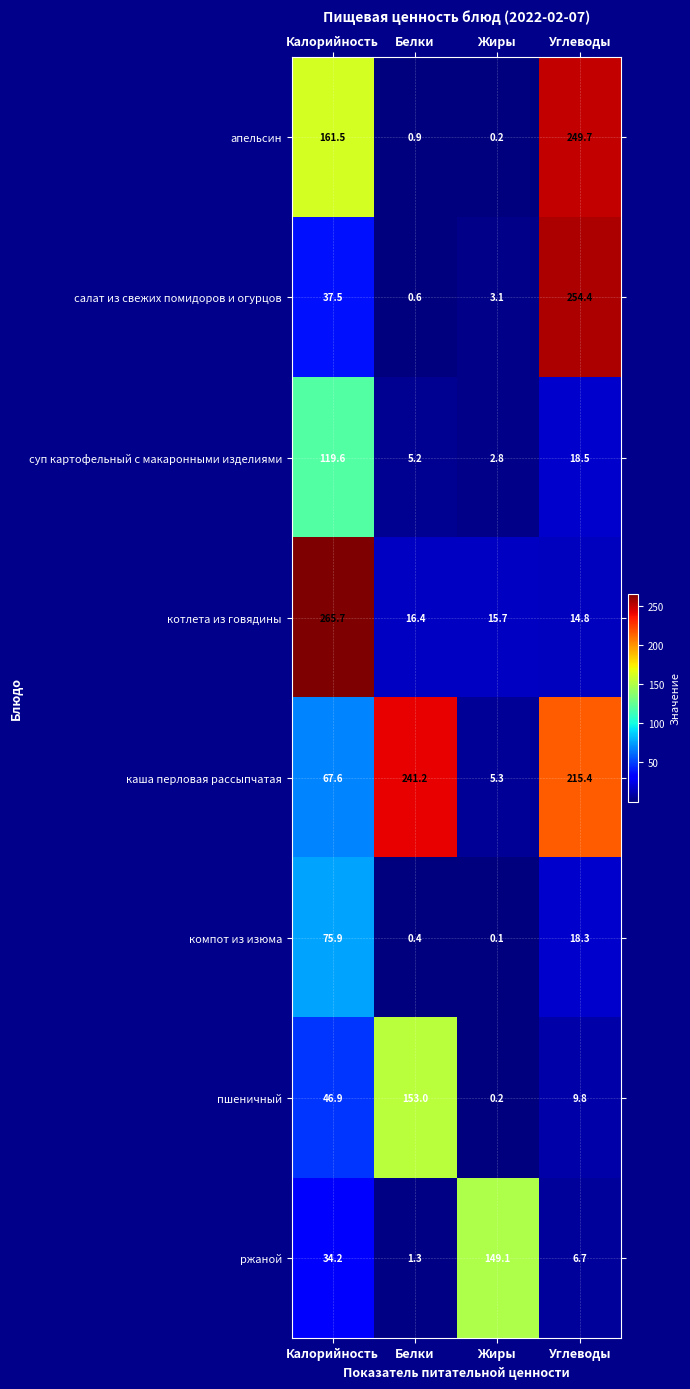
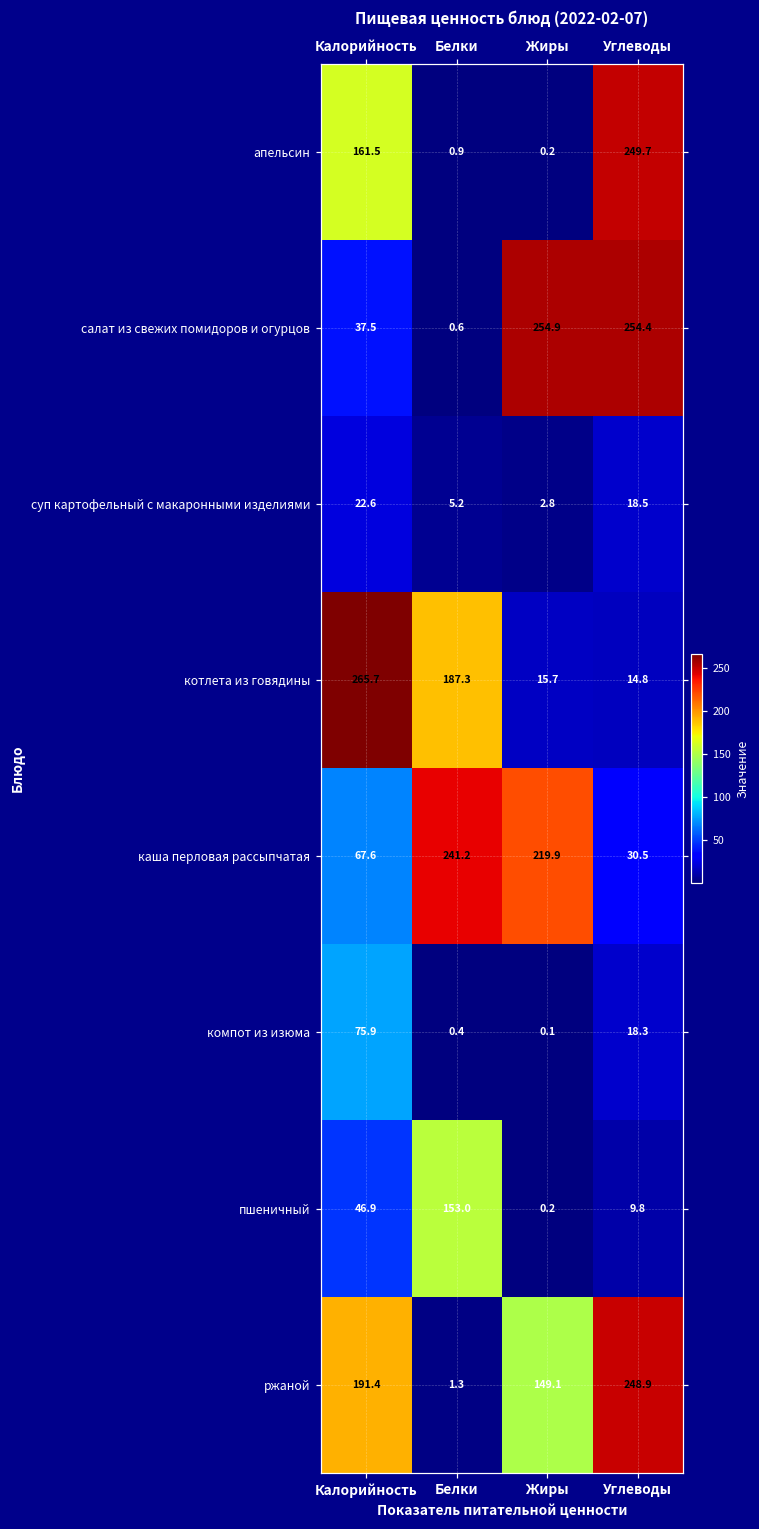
салат из свежих помидоров и огурцов, Жиры: 3.1 -> 254.9
суп картофельный с макаронными изделиями, Калорийность: 119.6 -> 22.6
котлета из говядины, Белки: 16.4 -> 187.3
каша перловая рассыпчатая, Жиры: 5.3 -> 219.9
каша перловая рассыпчатая, Углеводы: 215.4 -> 30.5
ржаной, Калорийность: 34.2 -> 191.4
ржаной, Углеводы: 6.7 -> 248.9
